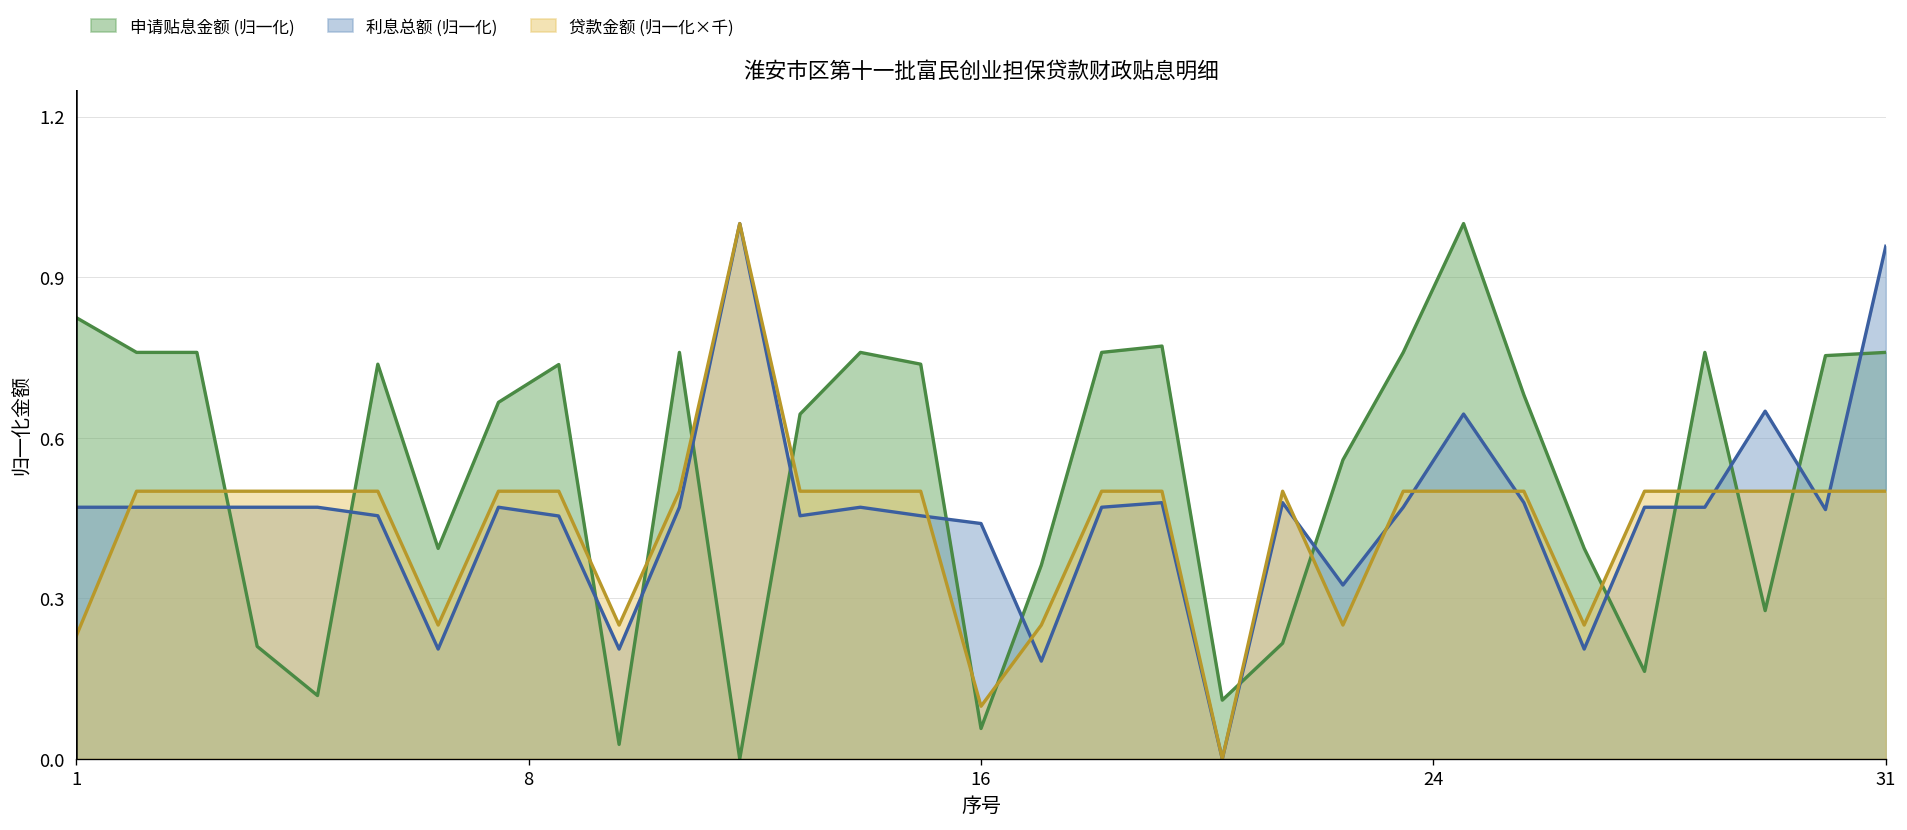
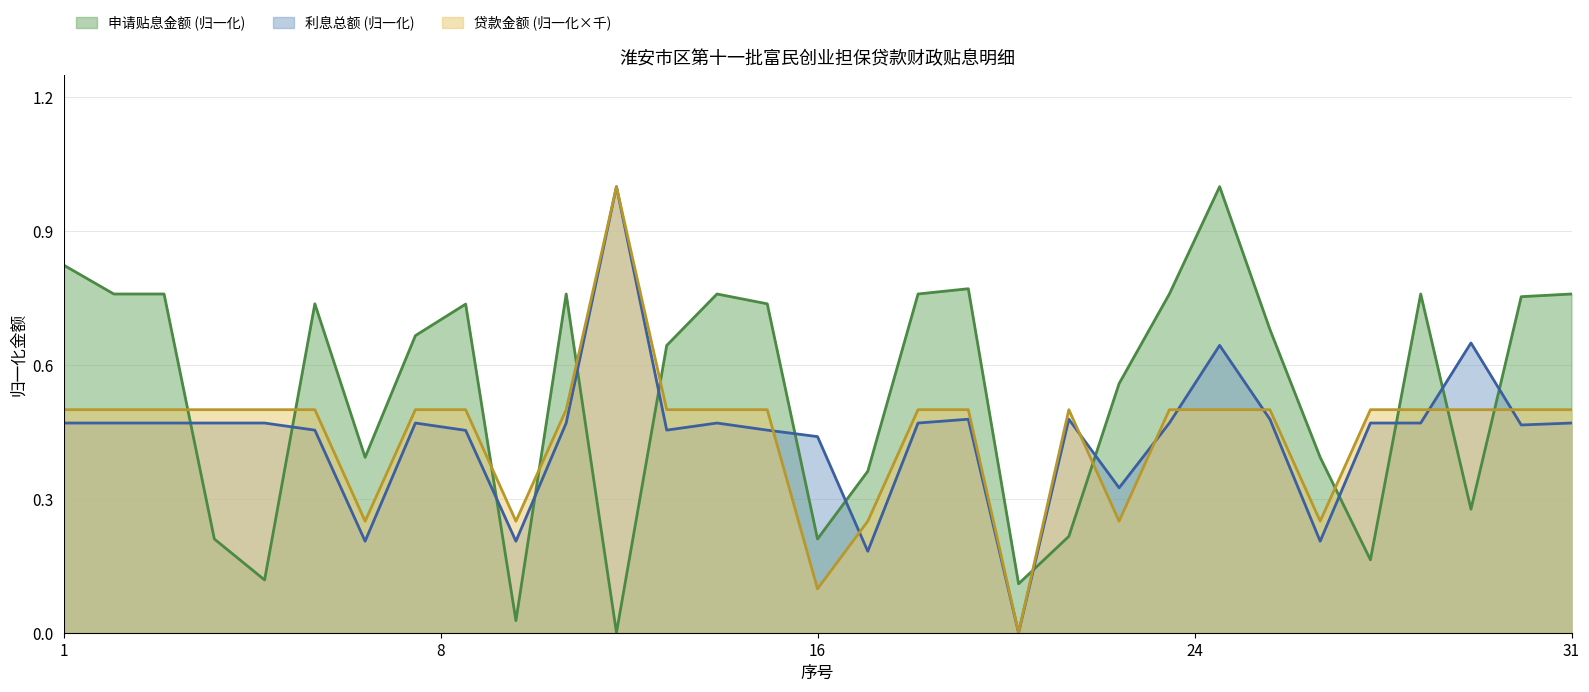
贷款金额 (归一化×千), 1: 0.23 -> 0.50
申请贴息金额 (归一化), 16: 0.06 -> 0.21
利息总额 (归一化), 31: 0.96 -> 0.47
